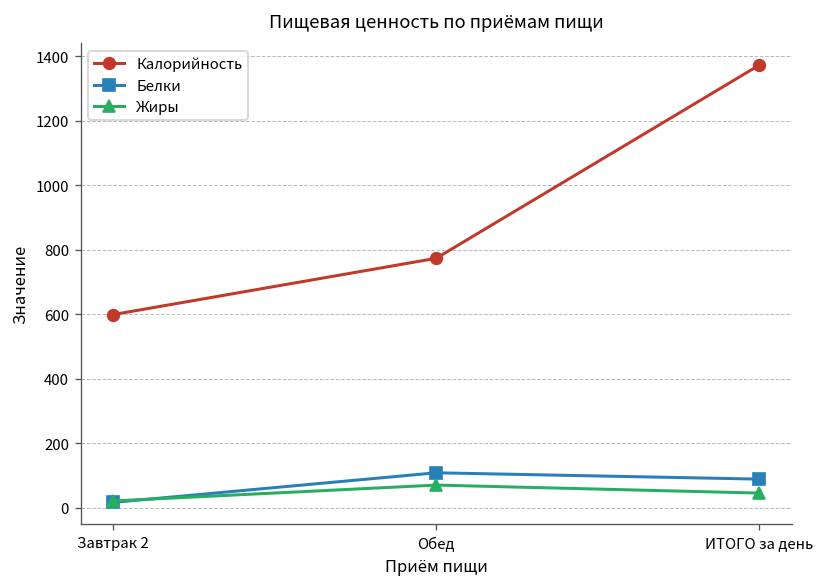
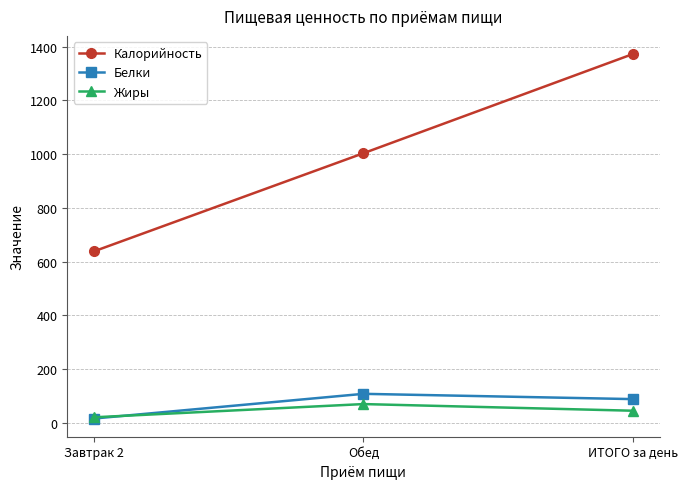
Калорийность, Завтрак 2: 600 -> 640
Калорийность, Обед: 770 -> 1000
